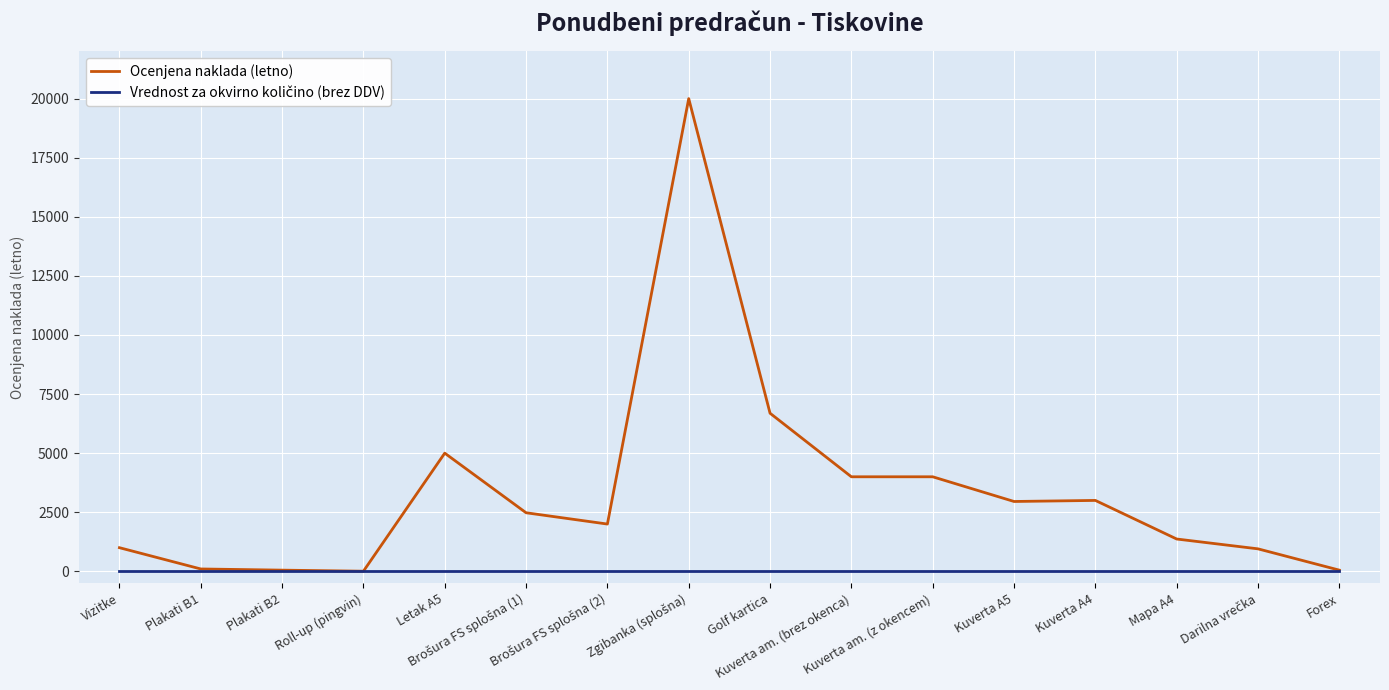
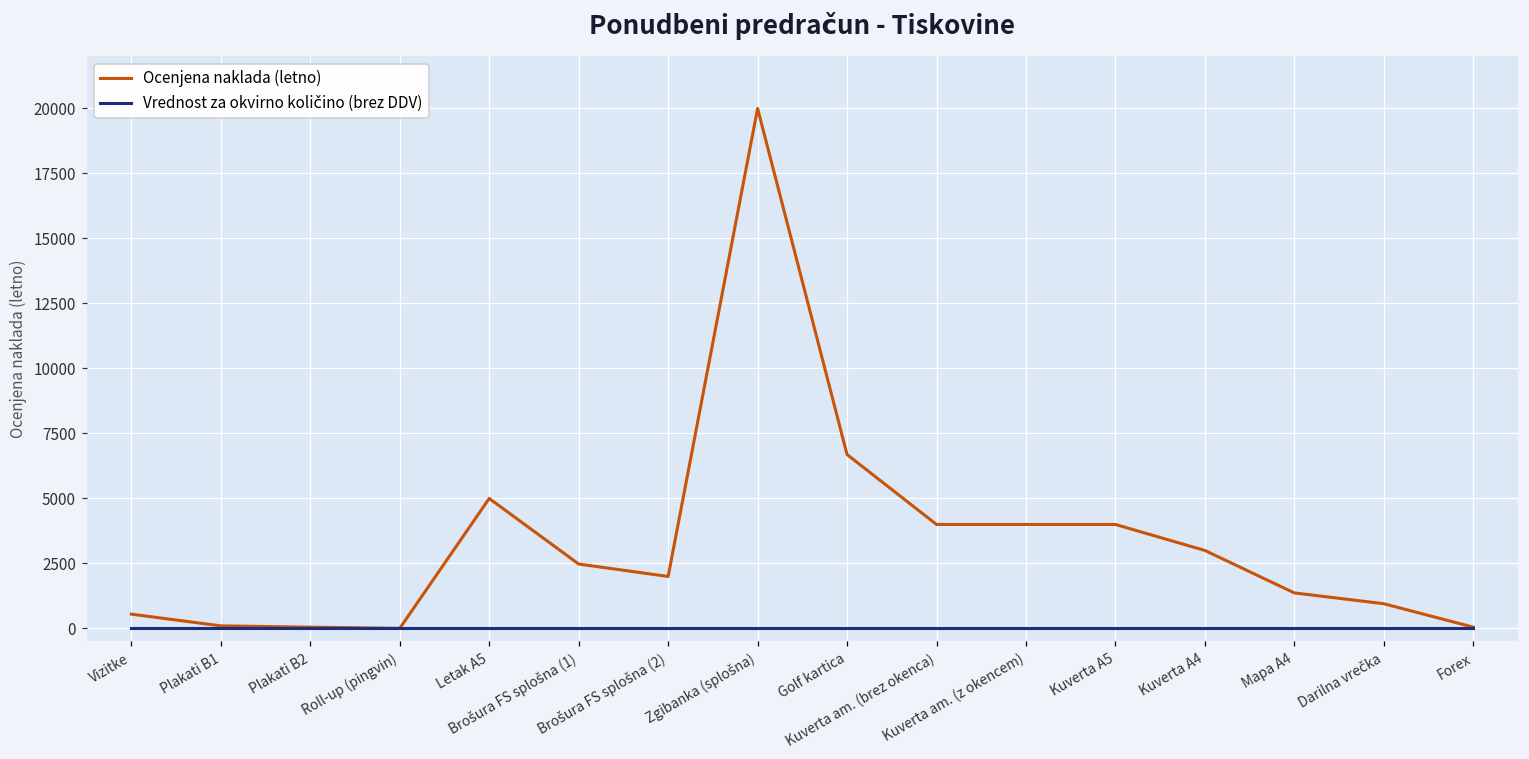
Ocenjena naklada (letno), Vizitke: 1000 -> 600
Ocenjena naklada (letno), Kuverta A5: 3000 -> 4000
